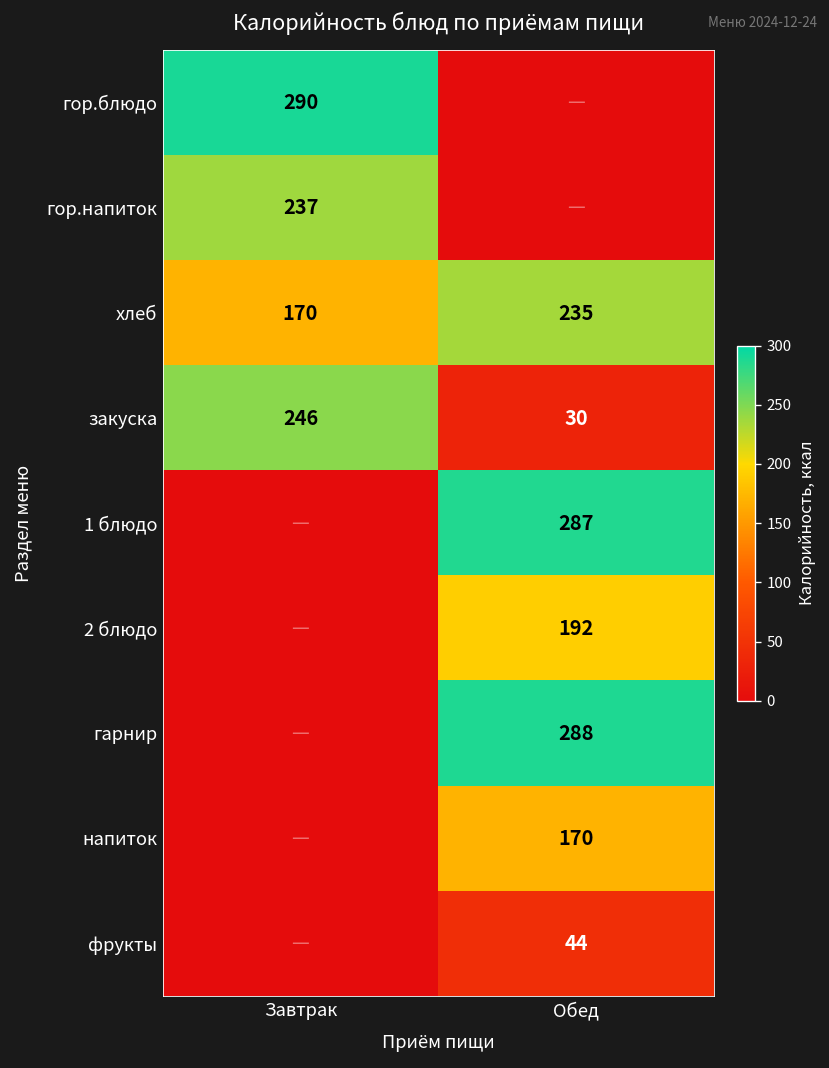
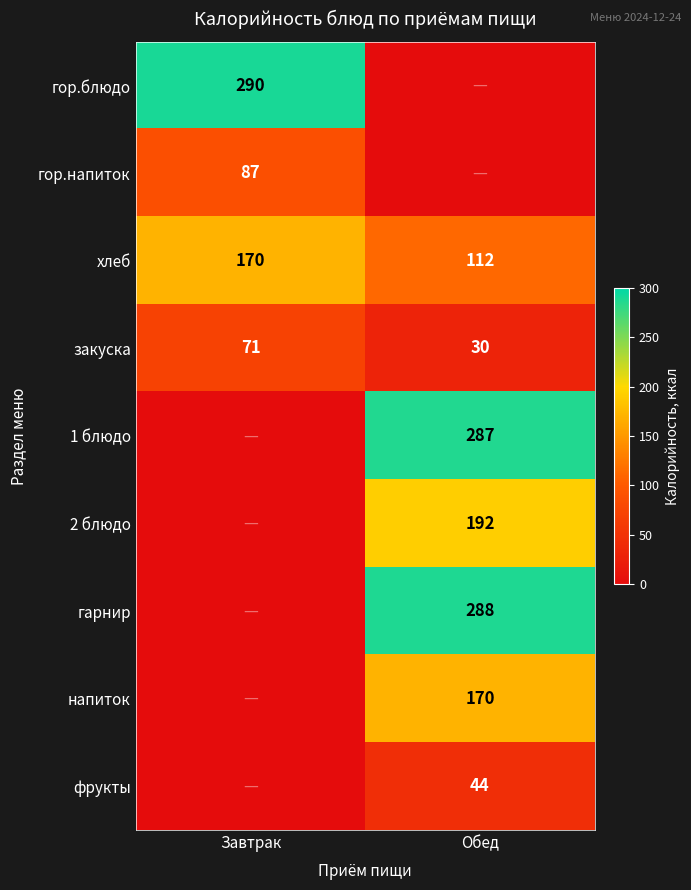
гор.напиток, Завтрак: 237 -> 87
хлеб, Обед: 235 -> 112
закуска, Завтрак: 246 -> 71
